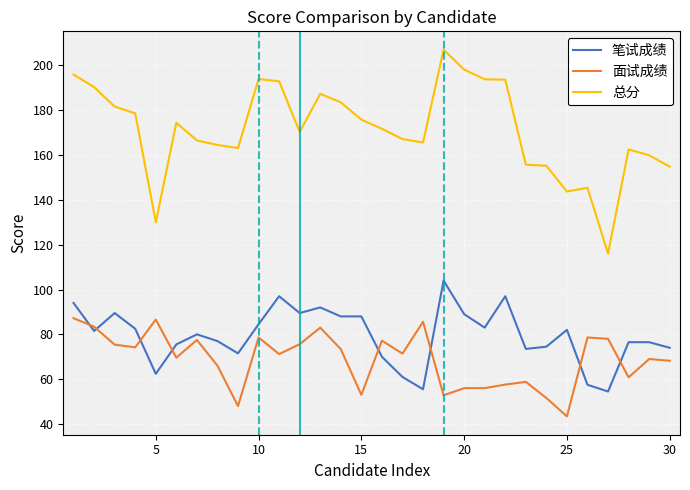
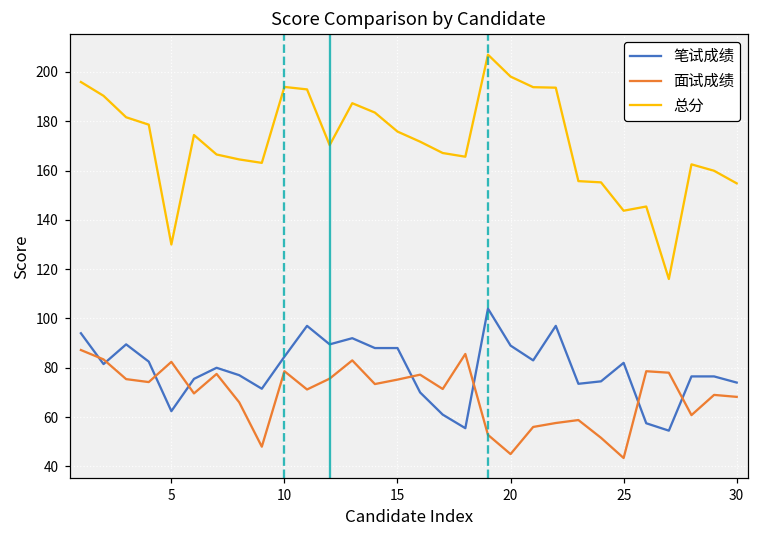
面试成绩, 5: 87 -> 82
面试成绩, 15: 53 -> 75
面试成绩, 20: 56 -> 45
